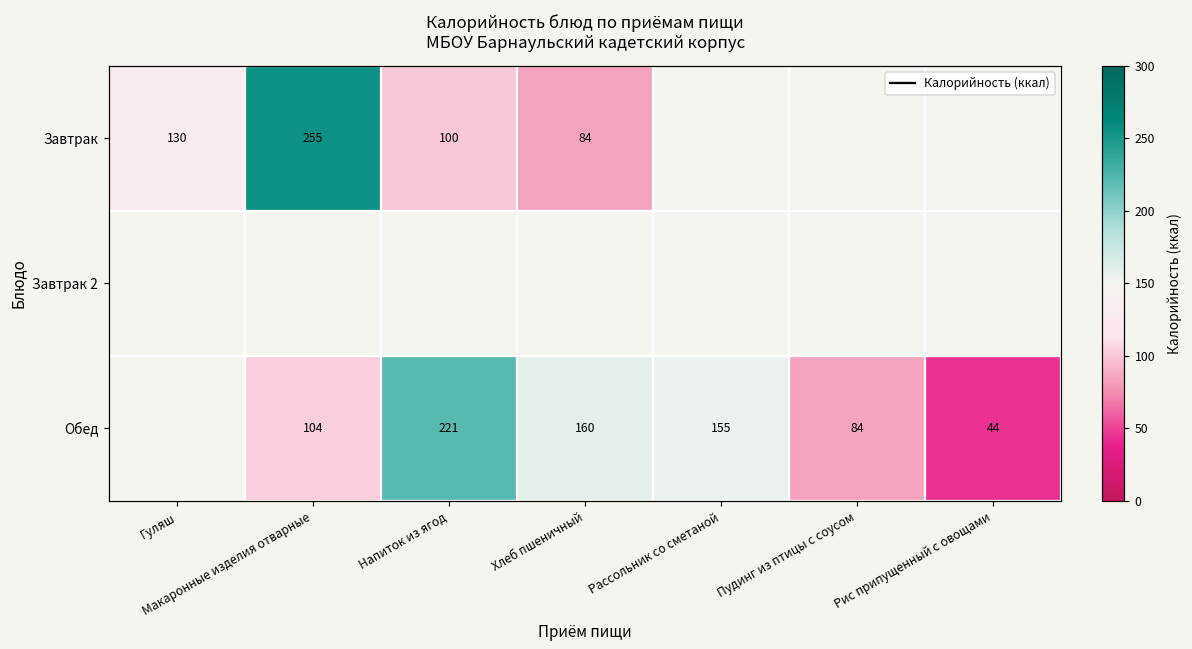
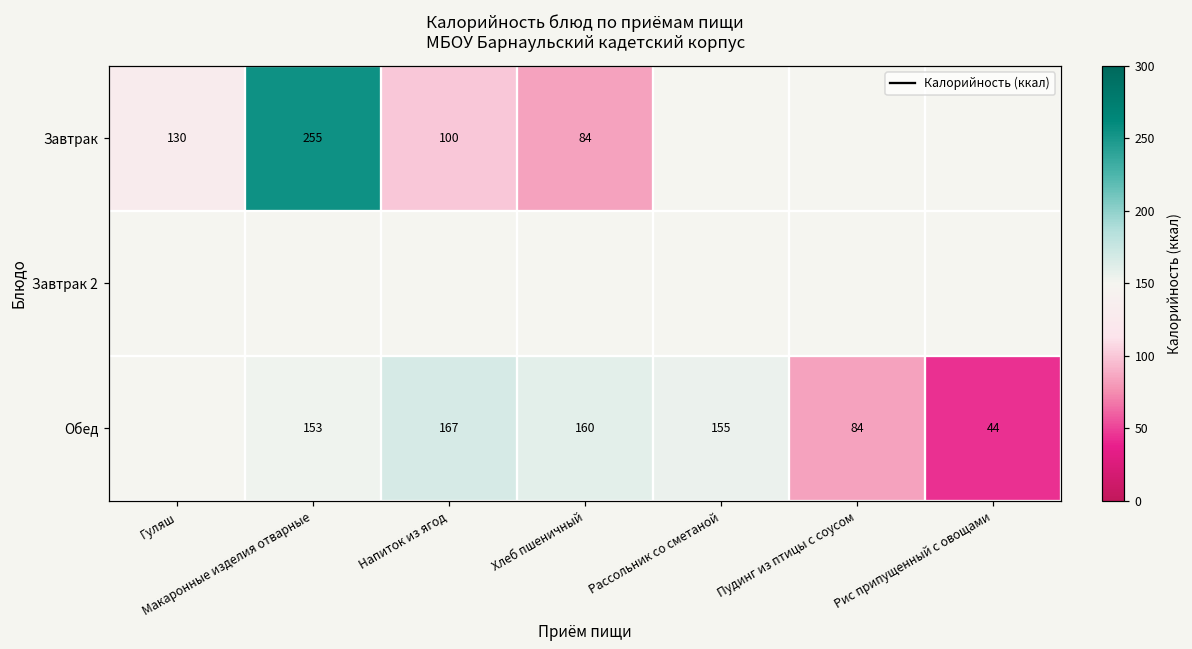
Обед, Макаронные изделия отварные: 104 -> 153
Обед, Напиток из ягод: 221 -> 167
